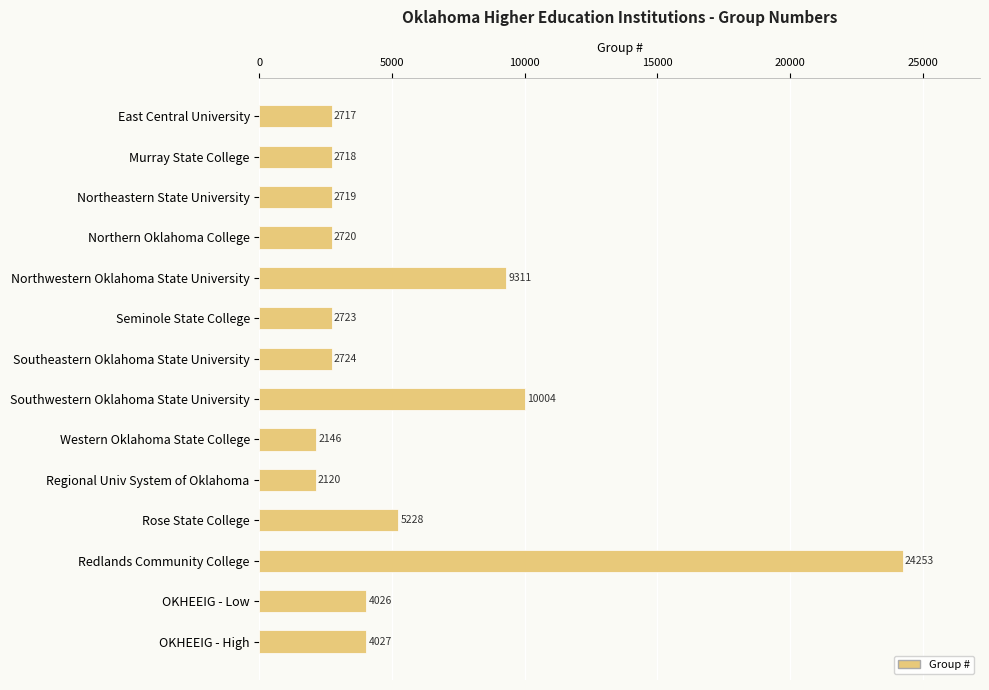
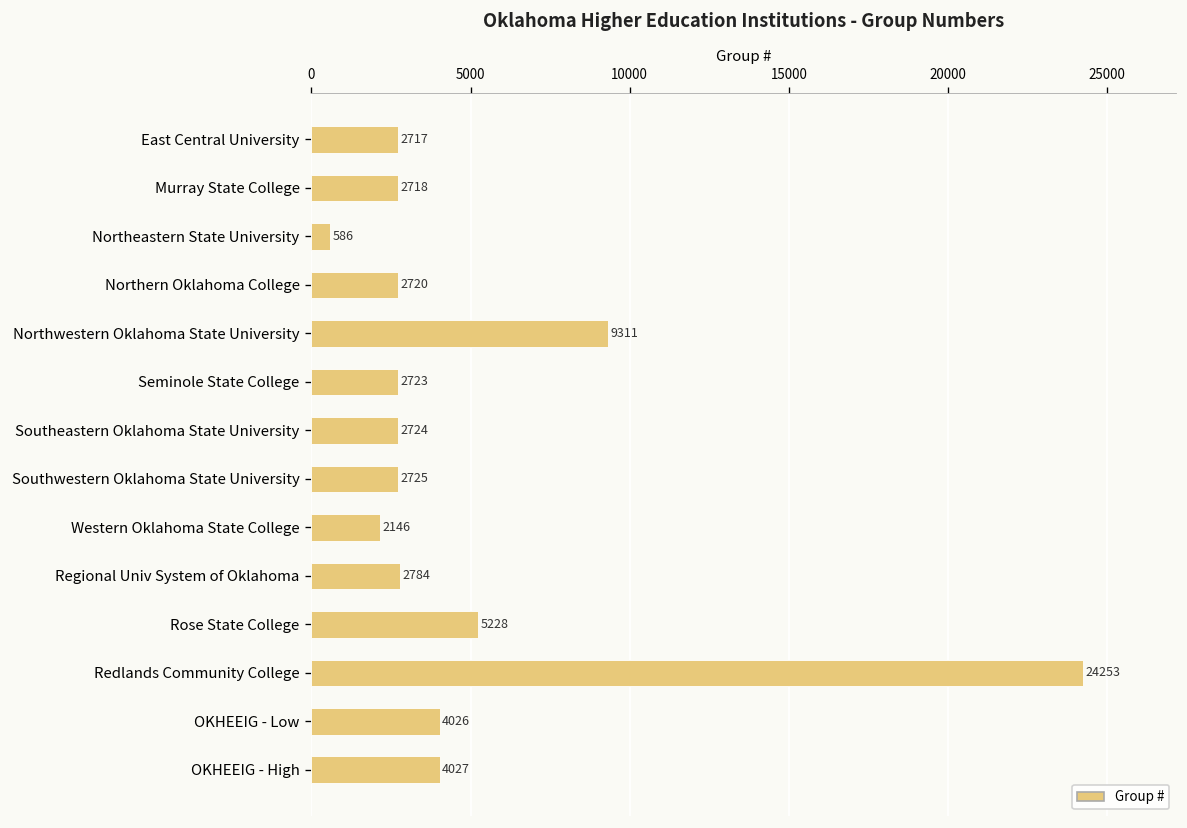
Northeastern State University: 2719 -> 586
Southwestern Oklahoma State University: 10004 -> 2725
Regional Univ System of Oklahoma: 2120 -> 2784
